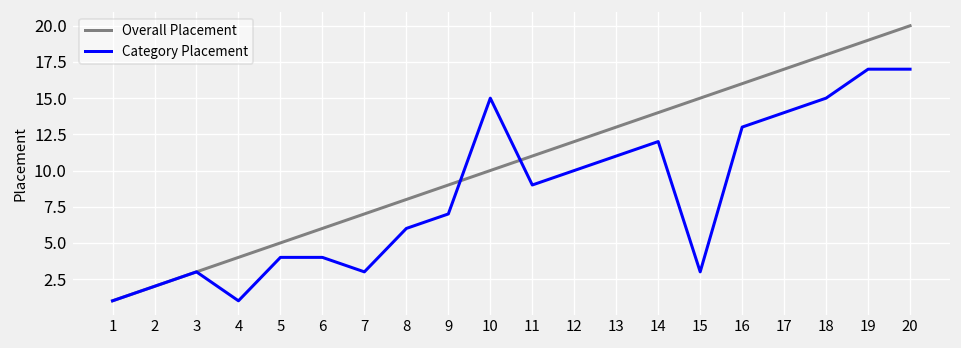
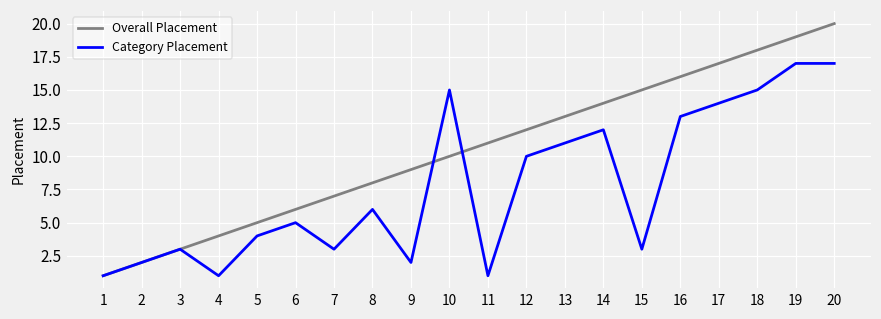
Category Placement, 6: 4 -> 5
Category Placement, 9: 7 -> 2
Category Placement, 11: 9 -> 1
